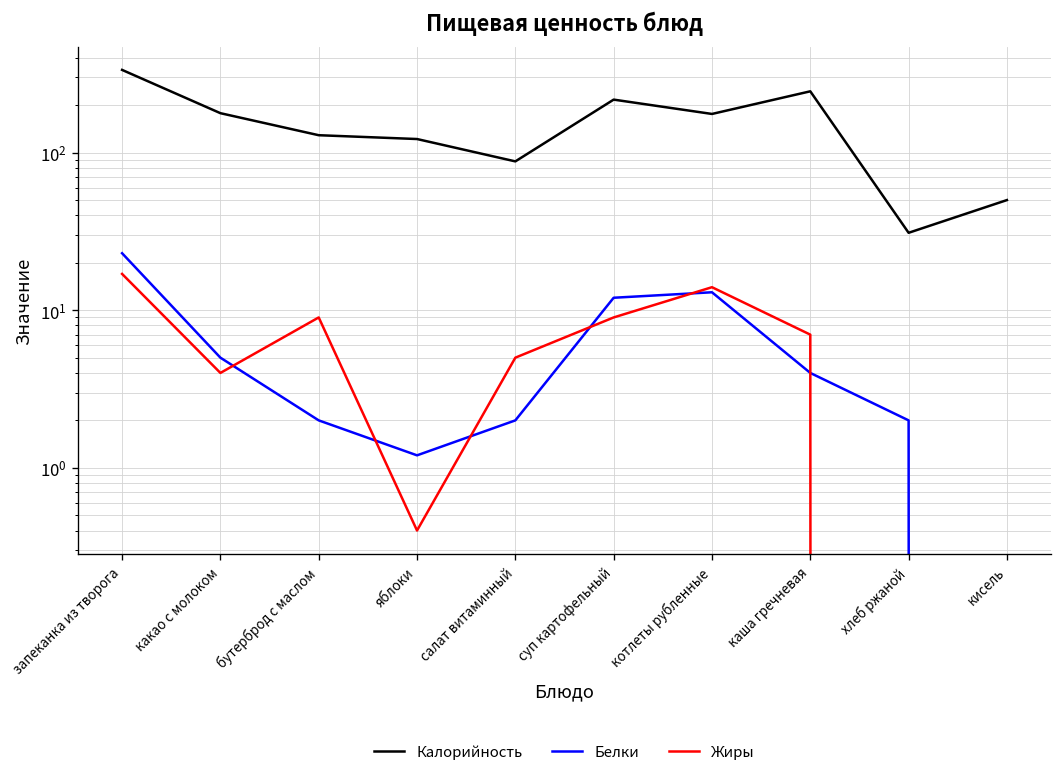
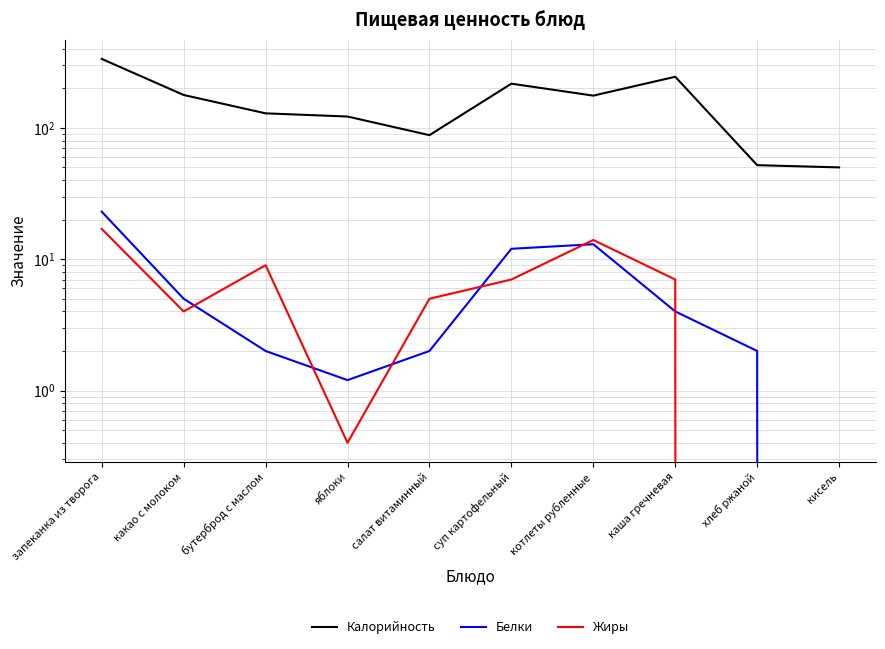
Жиры, суп картофельный: 9 -> 7
Калорийность, хлеб ржаной: 31 -> 52
